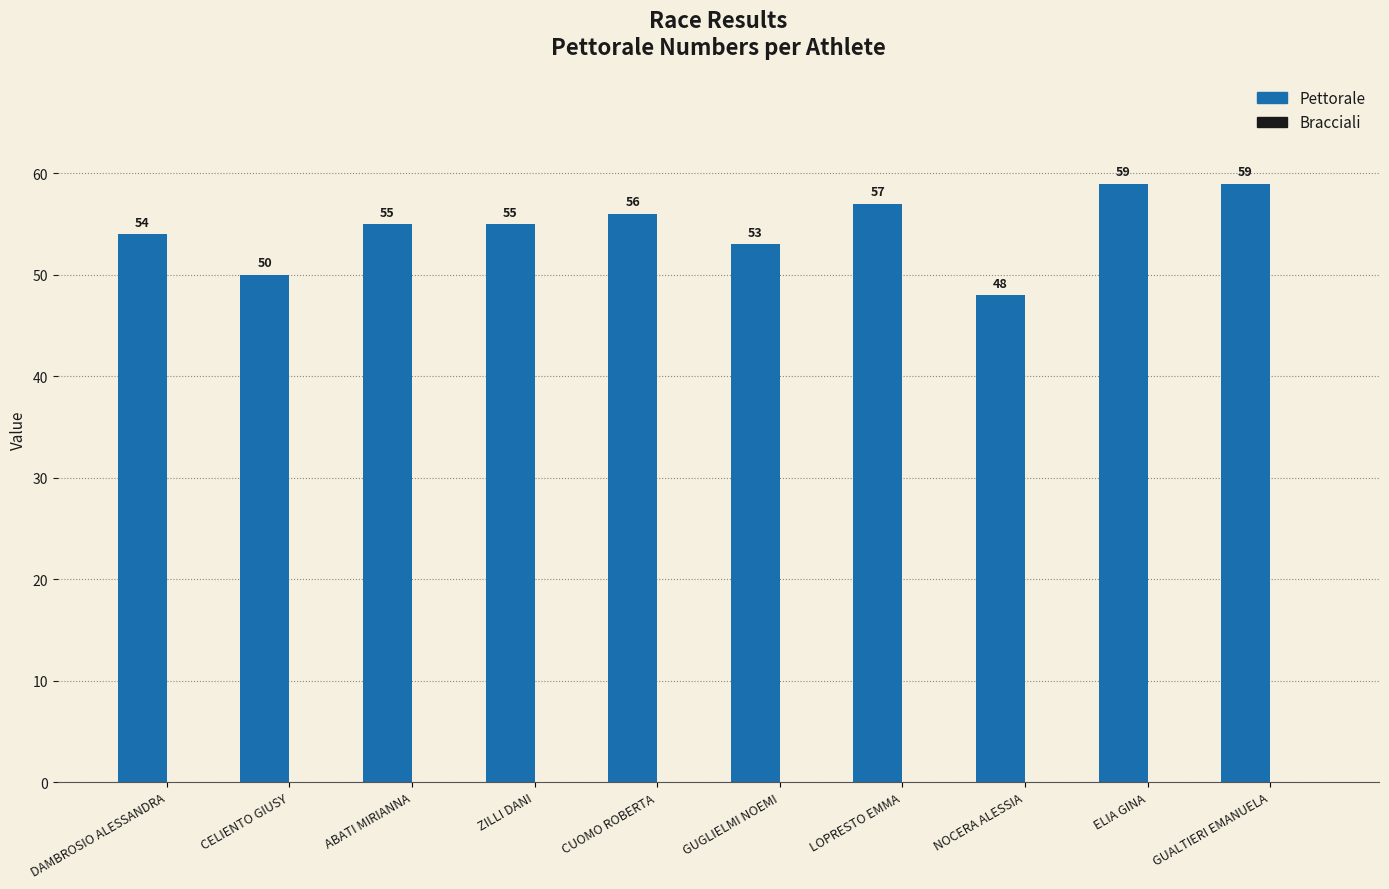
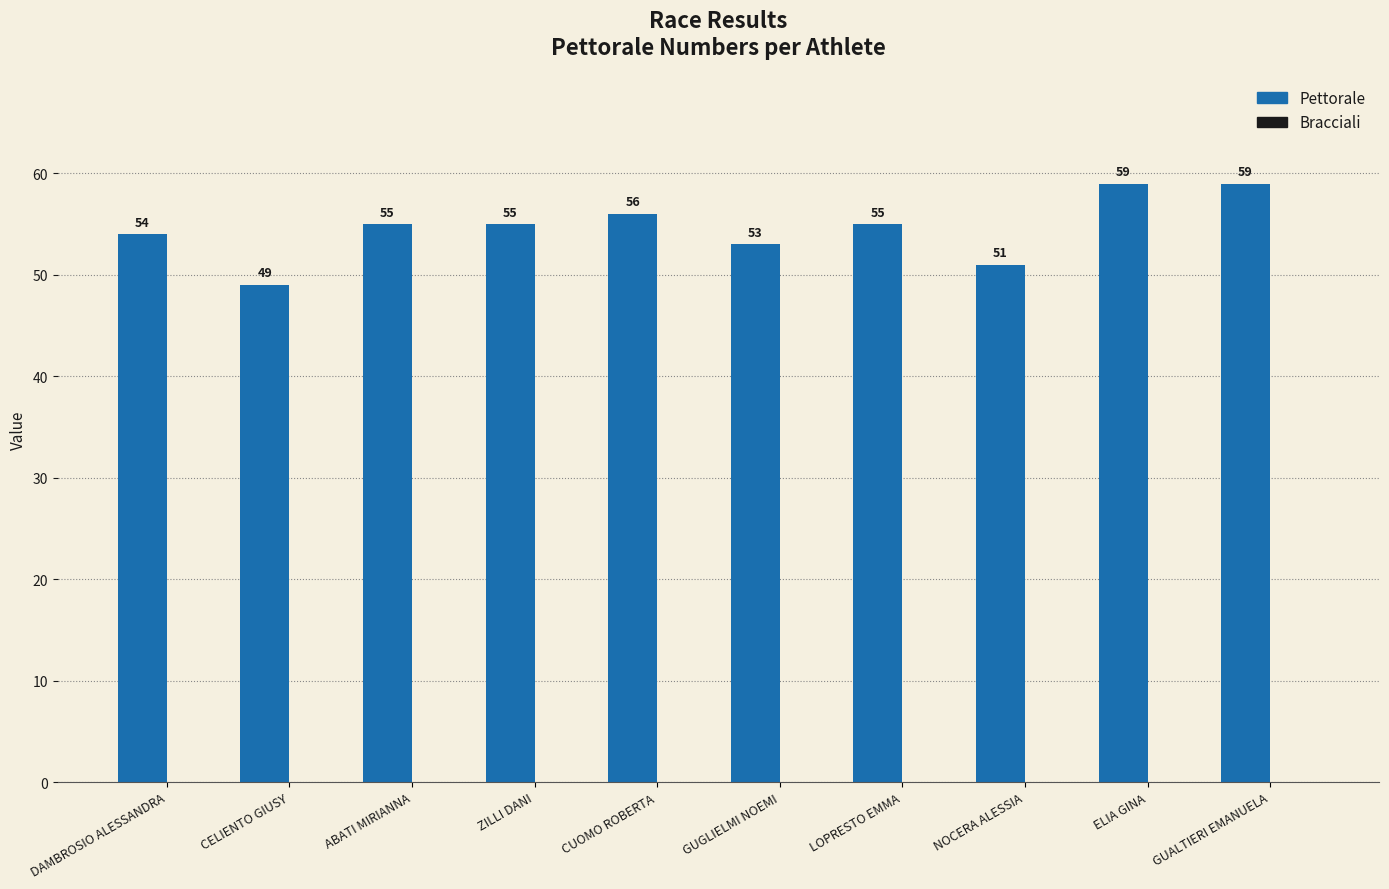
Pettorale, CELIENTO GIUSY: 50 -> 49
Pettorale, LOPRESTO EMMA: 57 -> 55
Pettorale, NOCERA ALESSIA: 48 -> 51
